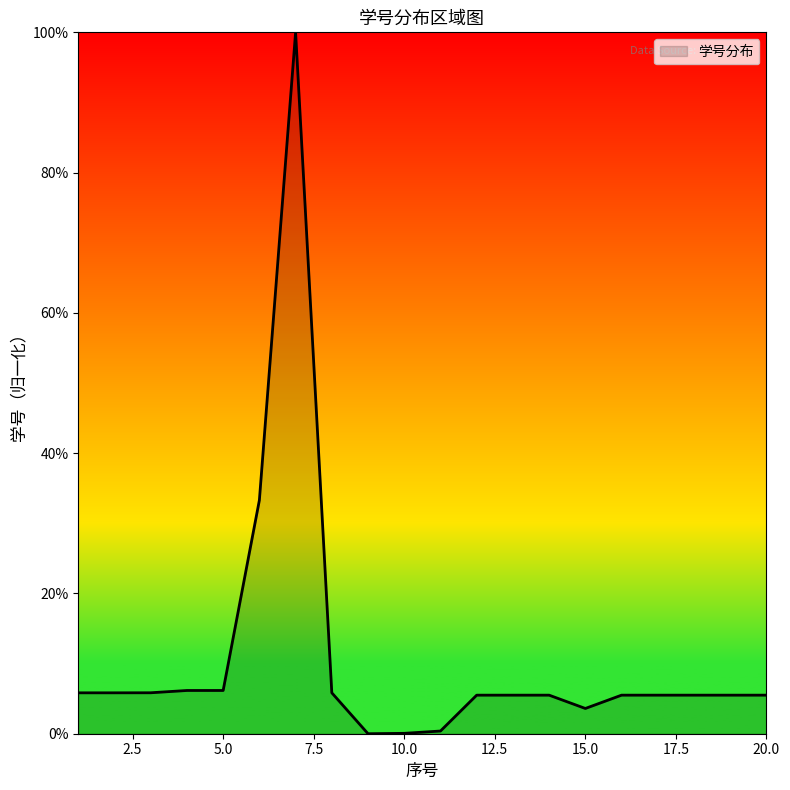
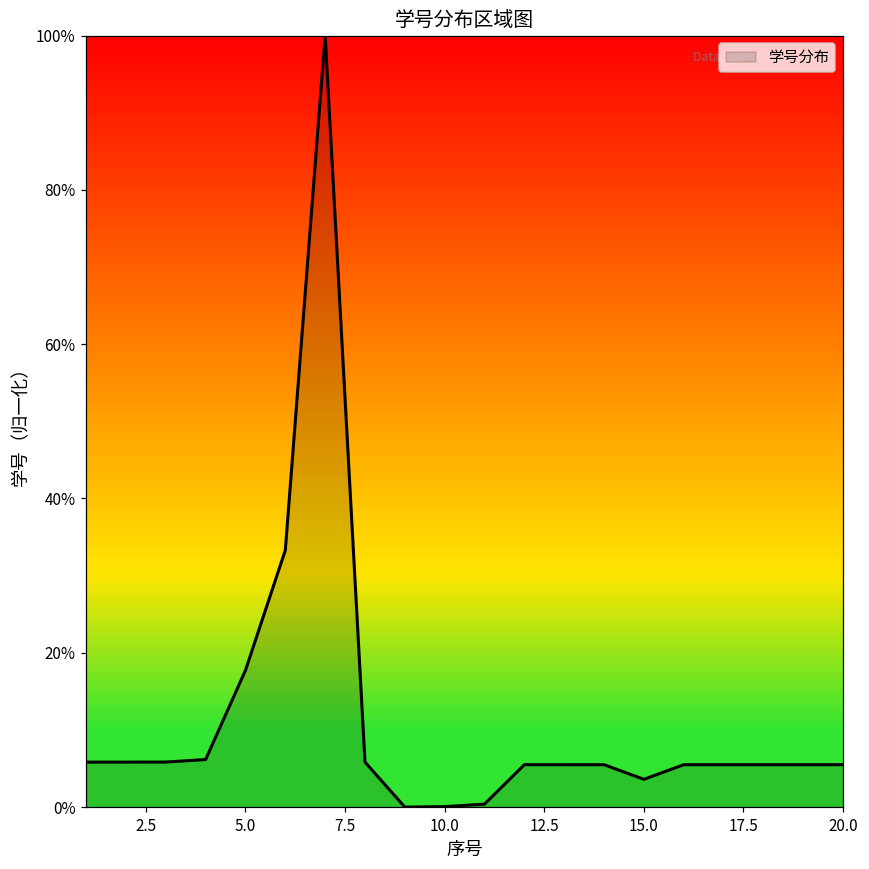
5.0: 6% -> 18%
